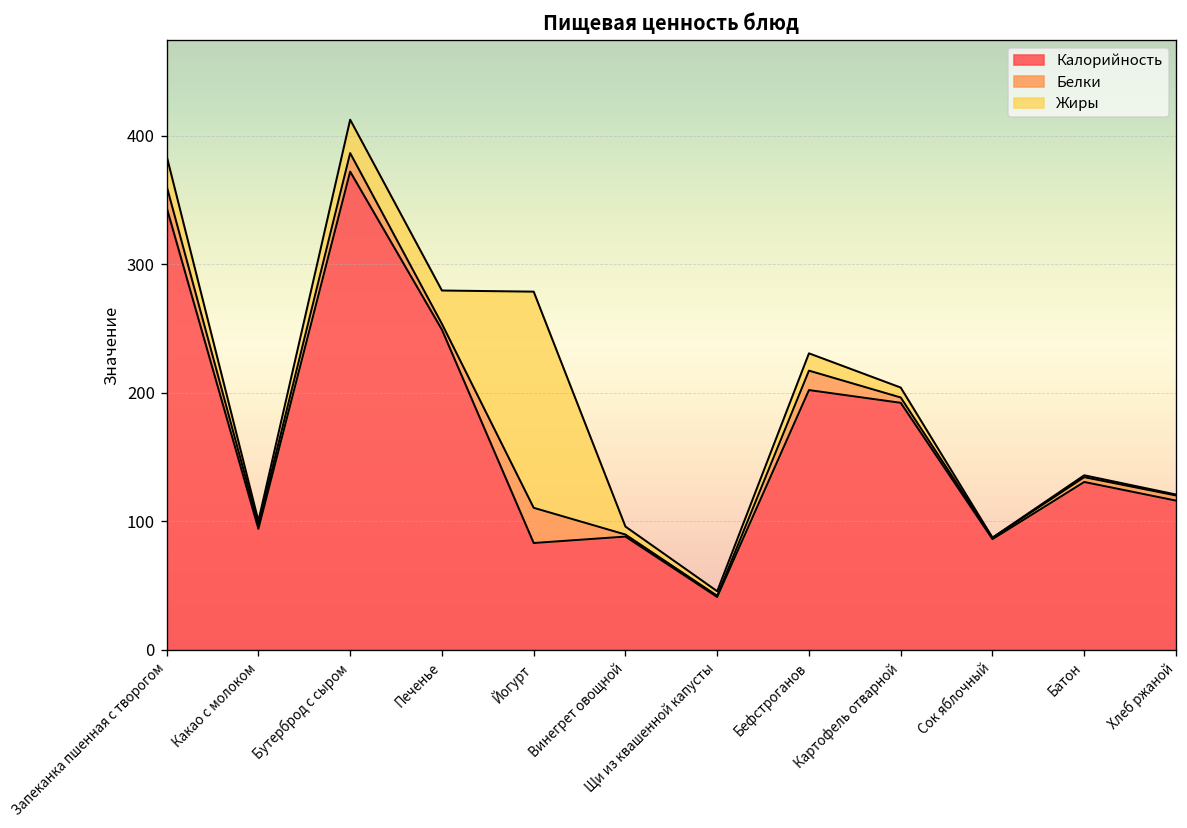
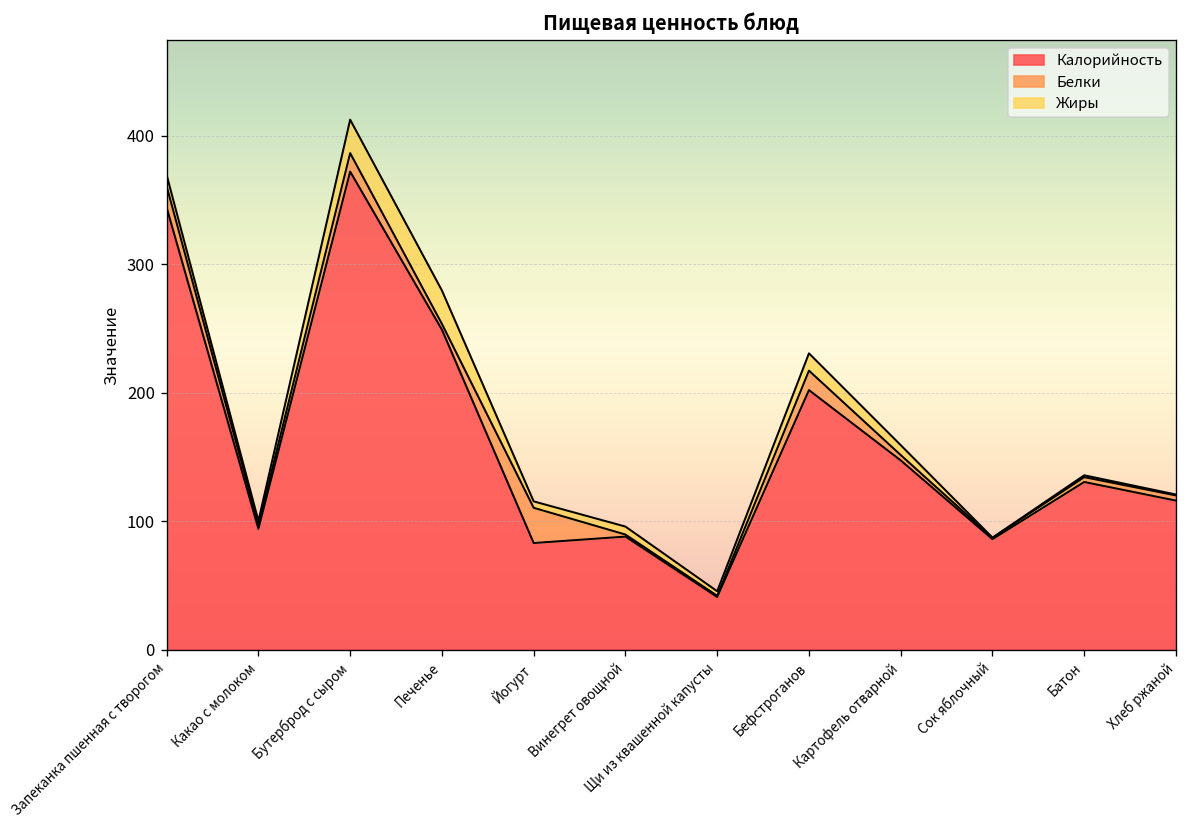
Жиры, Запеканка пшенная с творогом: 23 -> 9
Жиры, Йогурт: 168 -> 5
Калорийность, Картофель отварной: 192 -> 147
